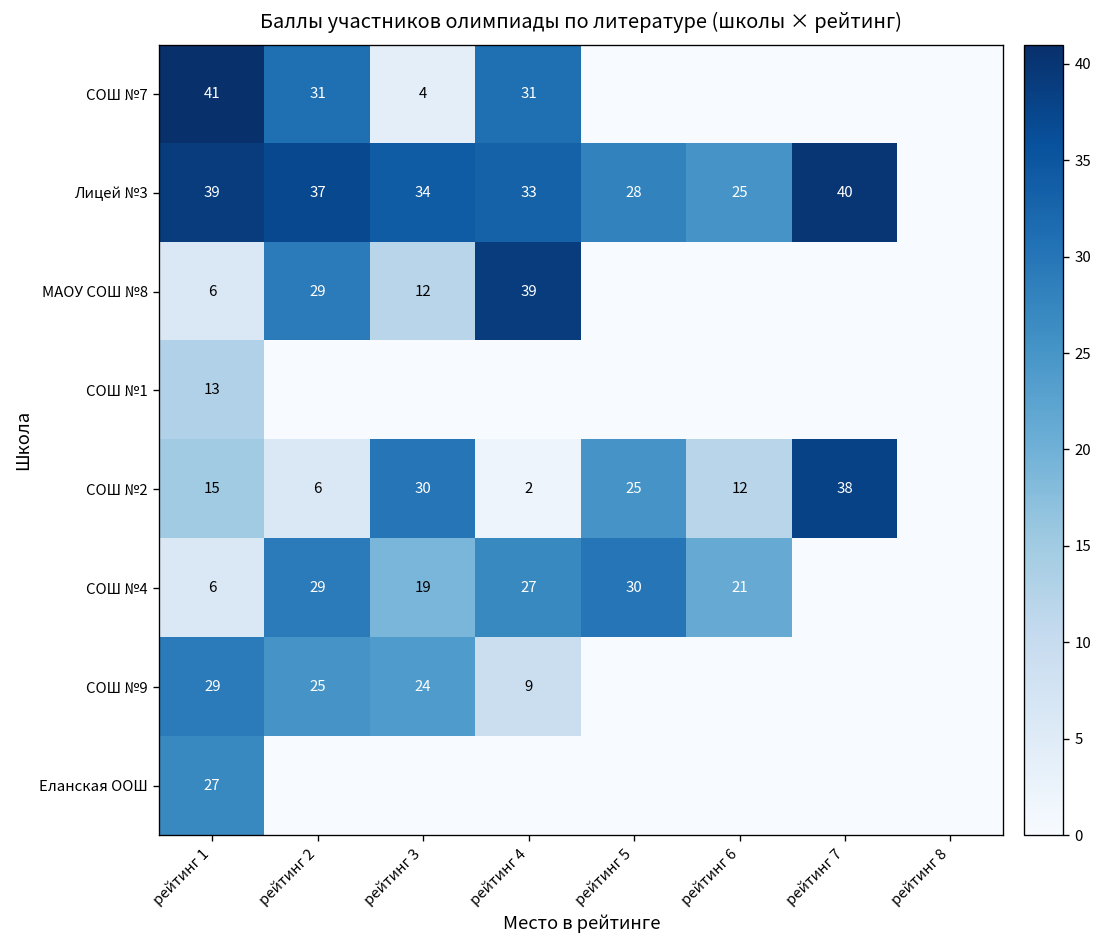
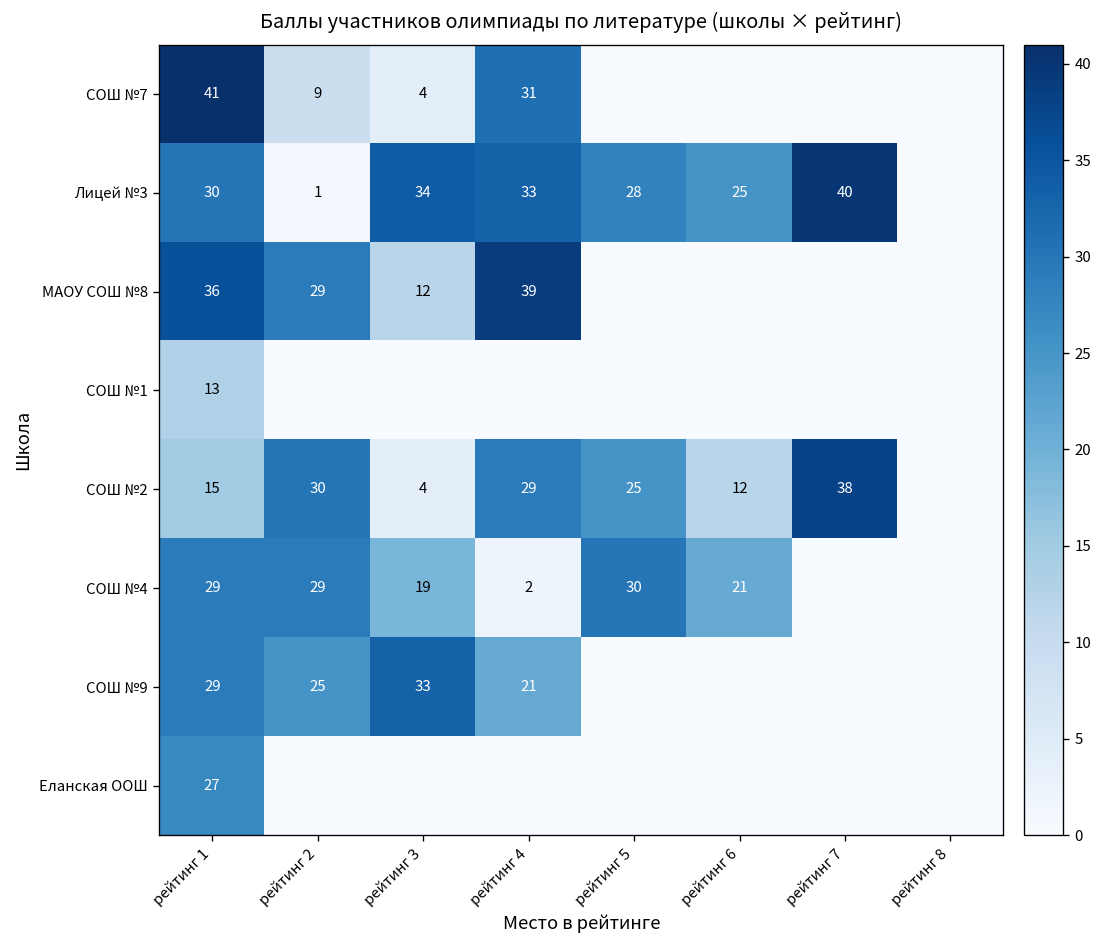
СОШ №7, рейтинг 2: 31 -> 9
Лицей №3, рейтинг 1: 39 -> 30
Лицей №3, рейтинг 2: 37 -> 1
МАОУ СОШ №8, рейтинг 1: 6 -> 36
СОШ №2, рейтинг 2: 6 -> 30
СОШ №2, рейтинг 3: 30 -> 4
СОШ №2, рейтинг 4: 2 -> 29
СОШ №4, рейтинг 1: 6 -> 29
СОШ №4, рейтинг 4: 27 -> 2
СОШ №9, рейтинг 3: 24 -> 33
СОШ №9, рейтинг 4: 9 -> 21
